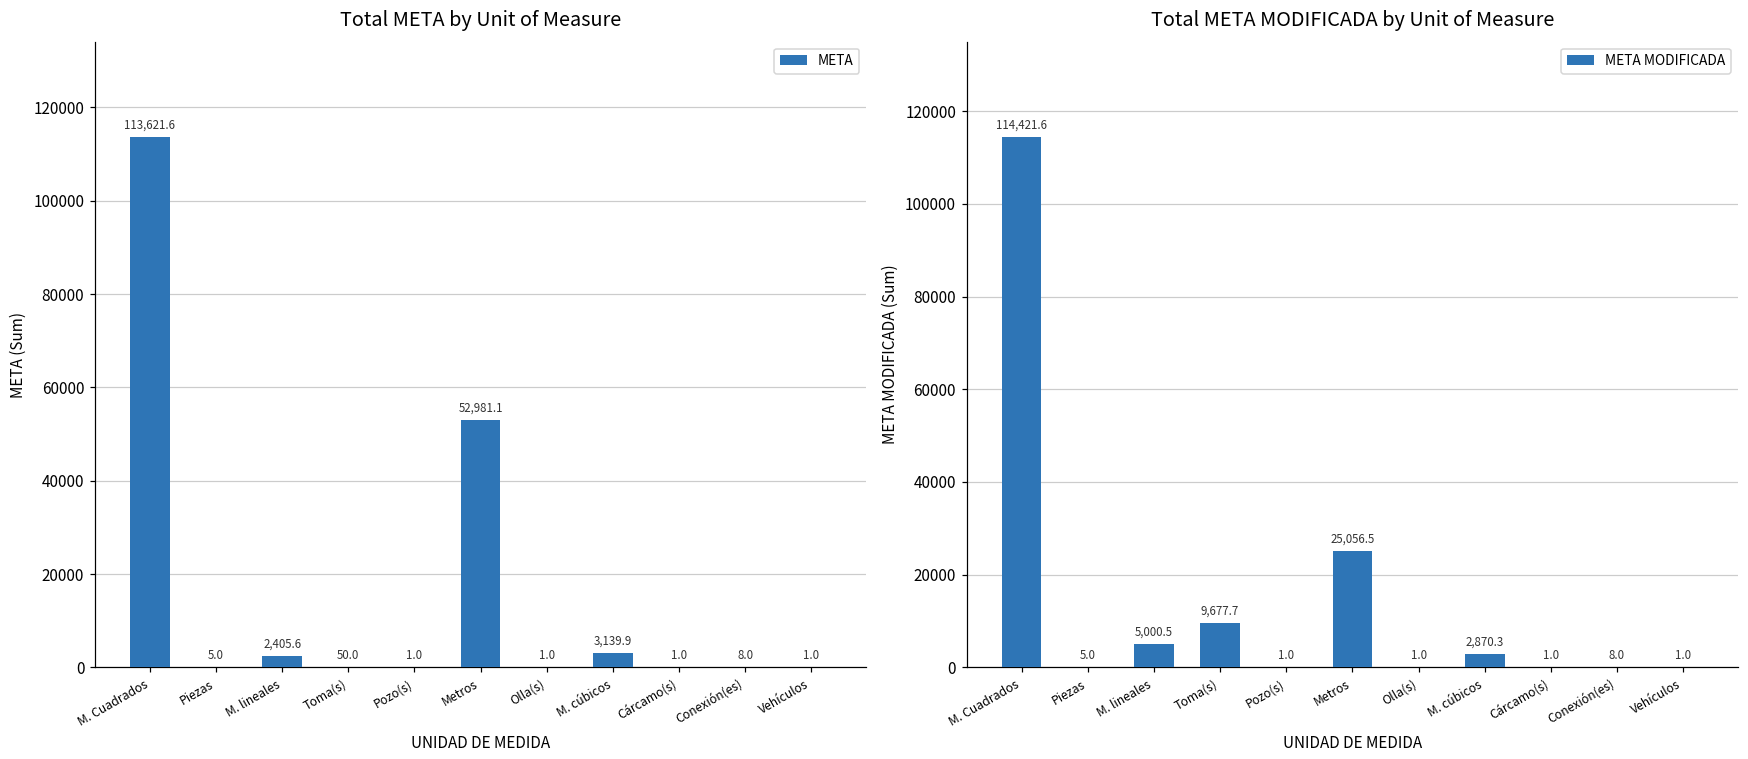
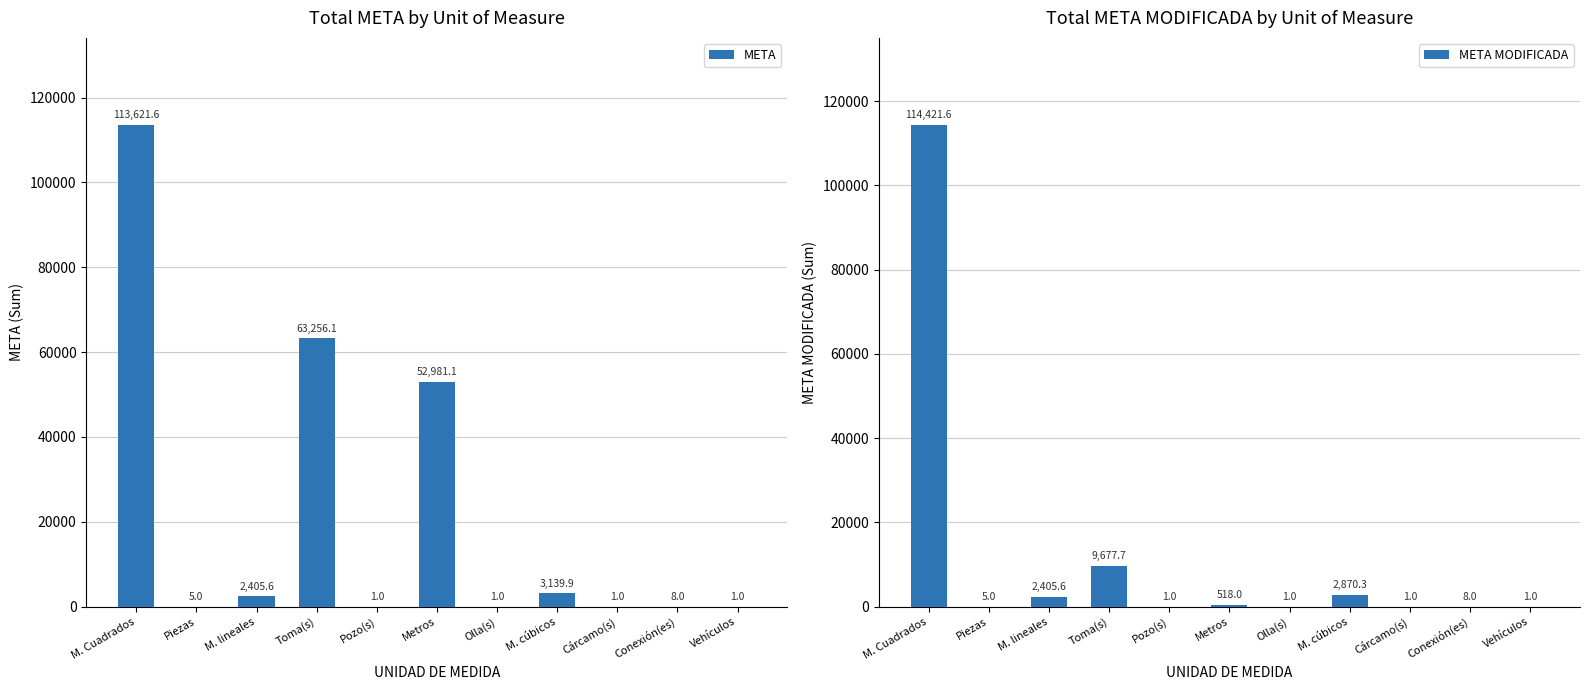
Total META by Unit of Measure, Toma(s): 50.0 -> 63,256.1
Total META MODIFICADA by Unit of Measure, M. lineales: 5,000.5 -> 2,405.6
Total META MODIFICADA by Unit of Measure, Metros: 25,056.5 -> 518.0
